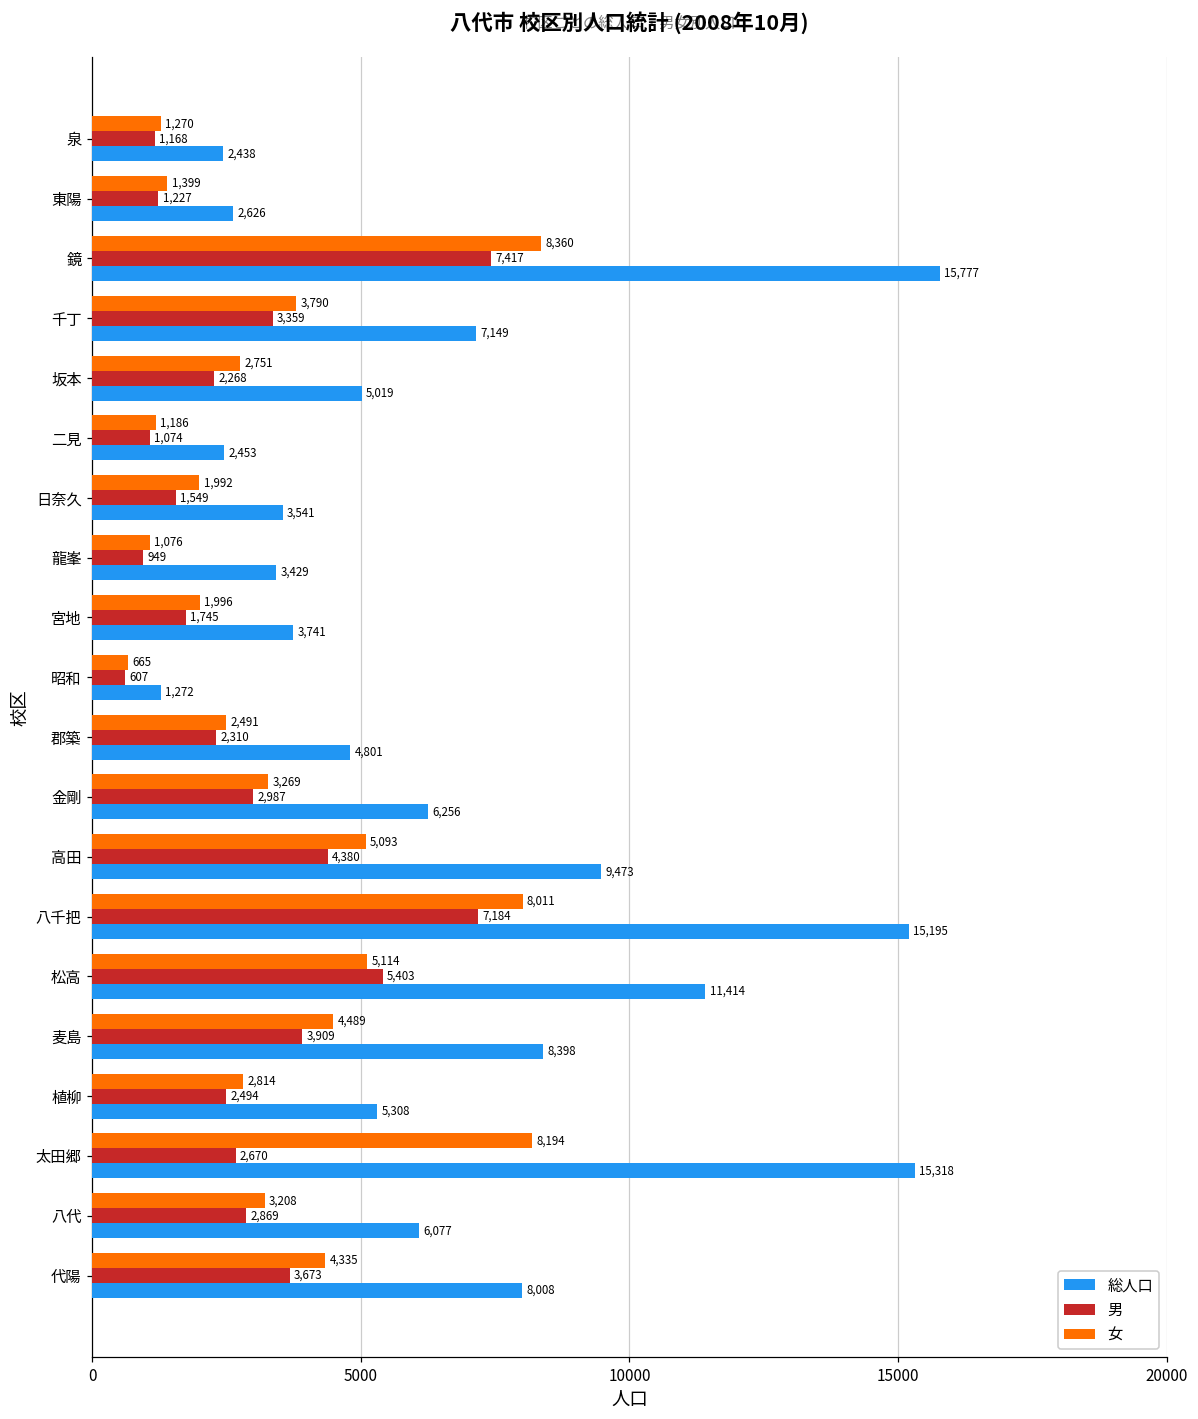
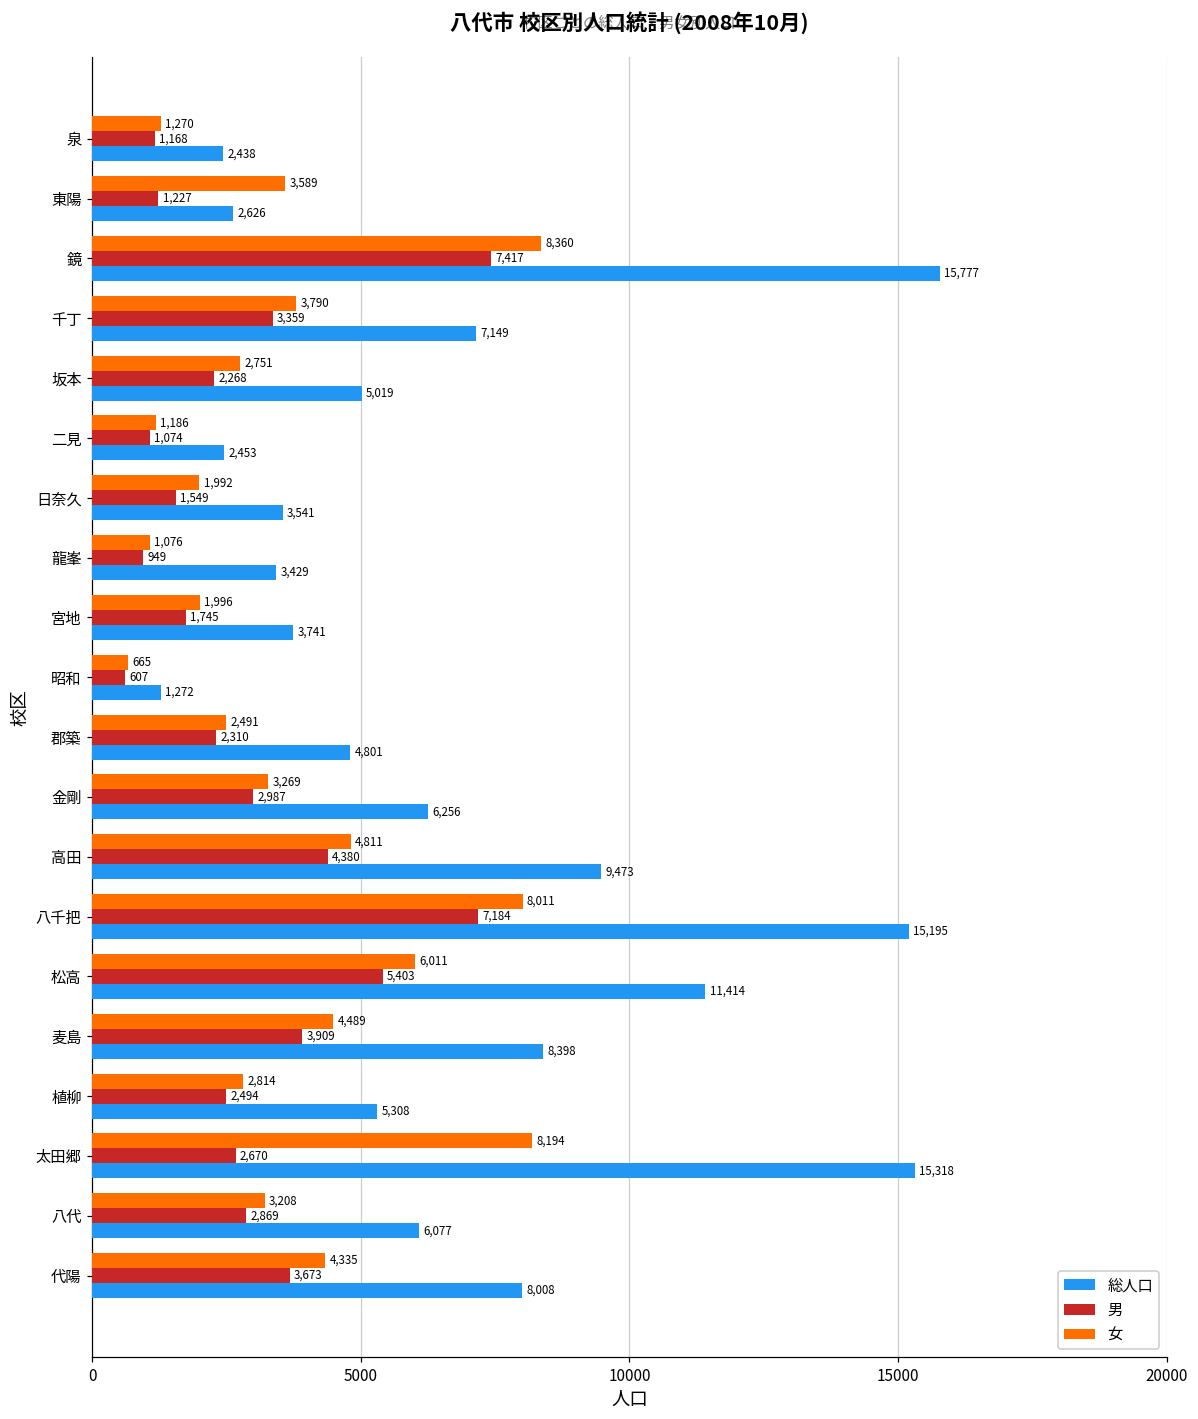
女, 東陽: 1,399 -> 3,589
女, 高田: 5,093 -> 4,811
女, 松高: 5,114 -> 6,011
